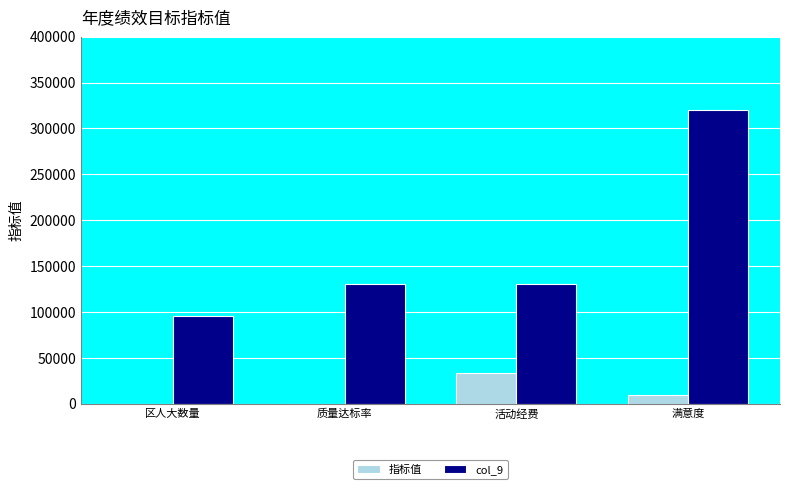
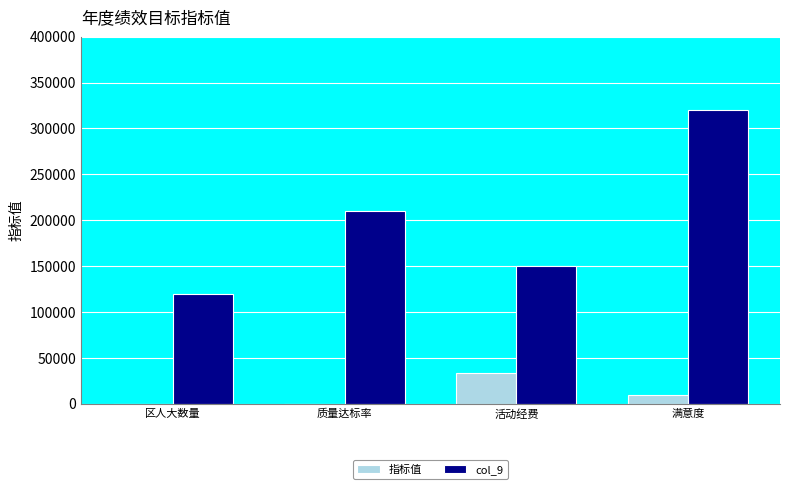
col_9, 区人大数量: 100000 -> 120000
col_9, 质量达标率: 130000 -> 210000
col_9, 活动经费: 130000 -> 150000
